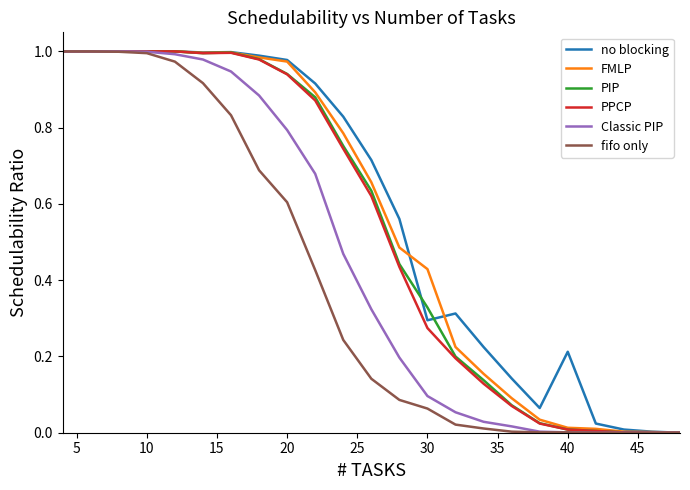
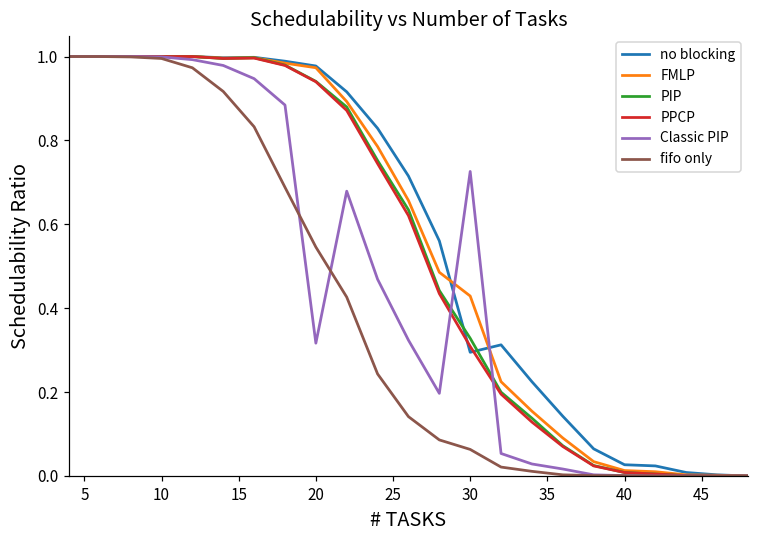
Classic PIP, 20: 0.79 -> 0.32
fifo only, 20: 0.60 -> 0.55
PPCP, 30: 0.27 -> 0.31
Classic PIP, 30: 0.10 -> 0.73
no blocking, 40: 0.21 -> 0.03
